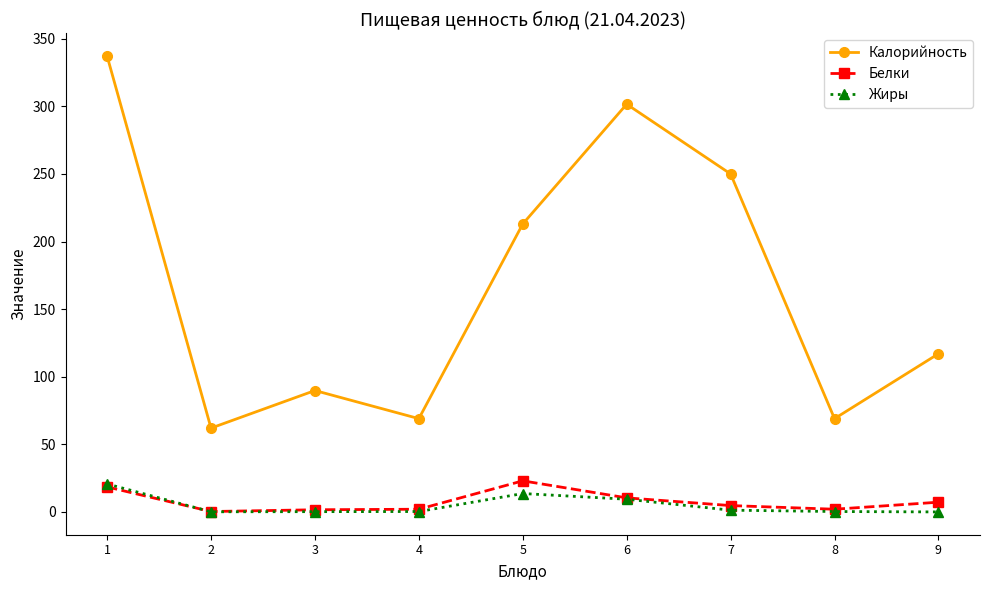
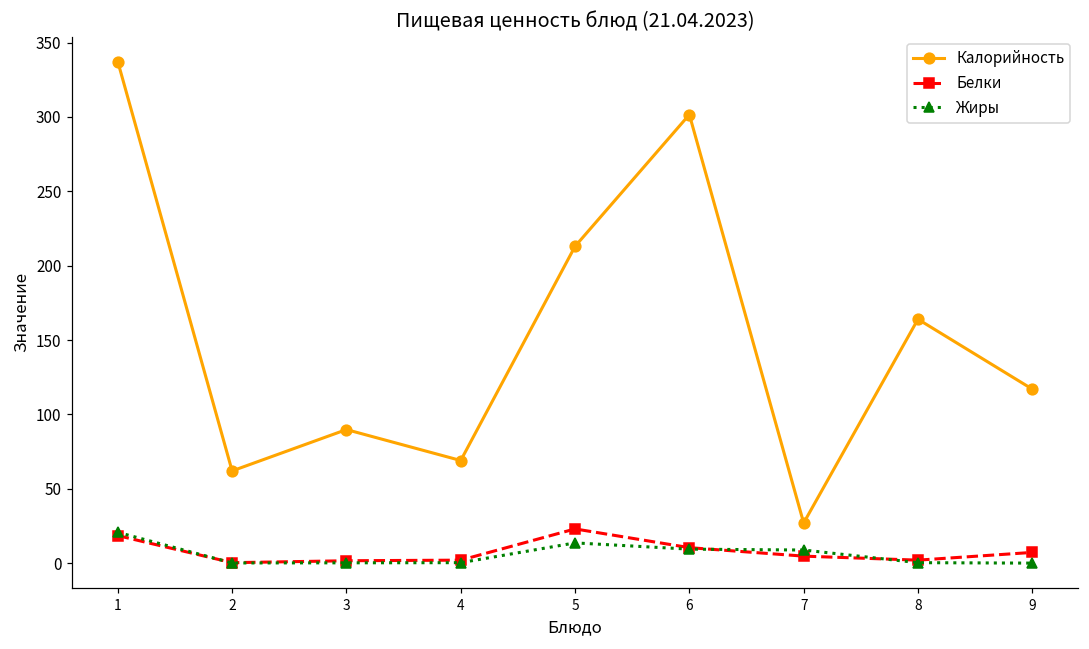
Калорийность, 7: 250 -> 27
Жиры, 7: 1 -> 9
Калорийность, 8: 69 -> 164
